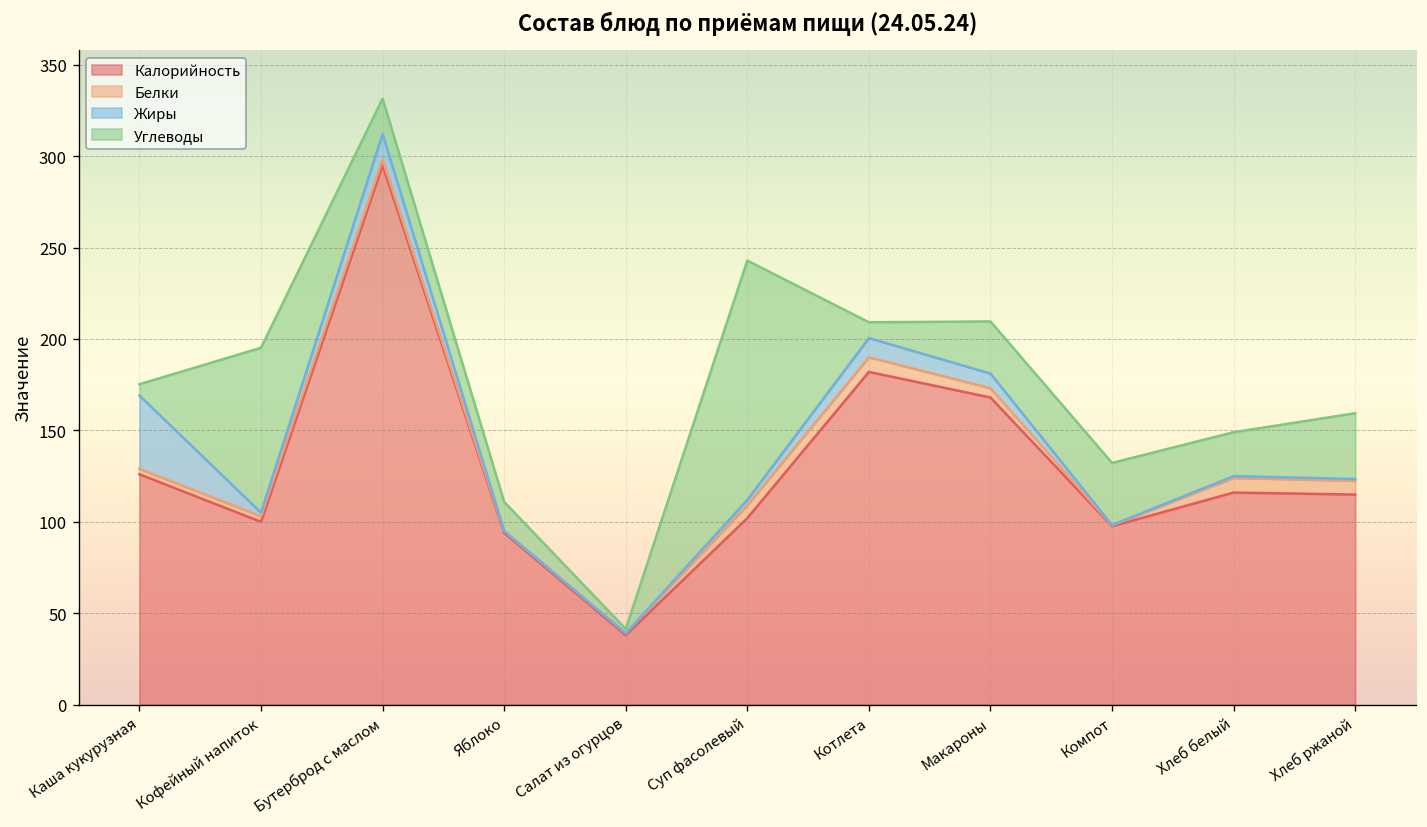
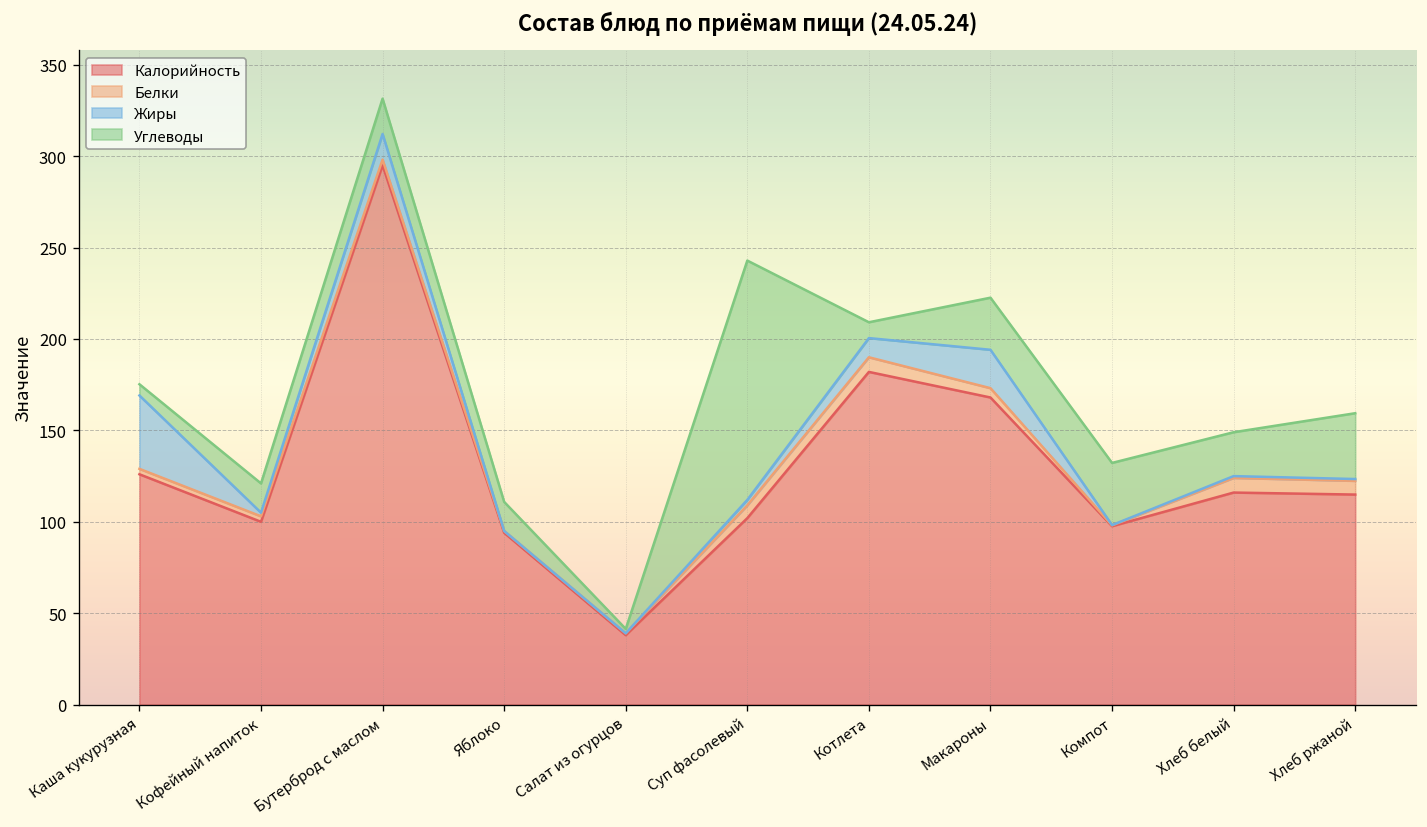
Углеводы, Кофейный напиток: 90 -> 16
Жиры, Макароны: 8 -> 21
